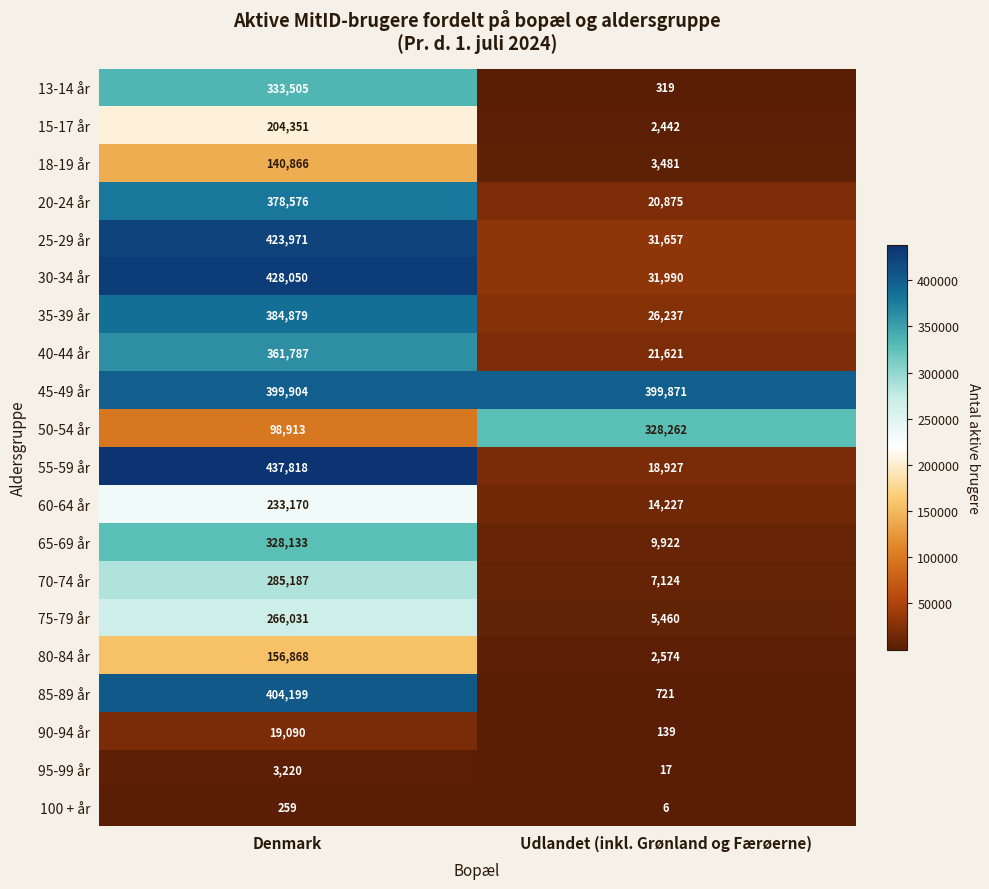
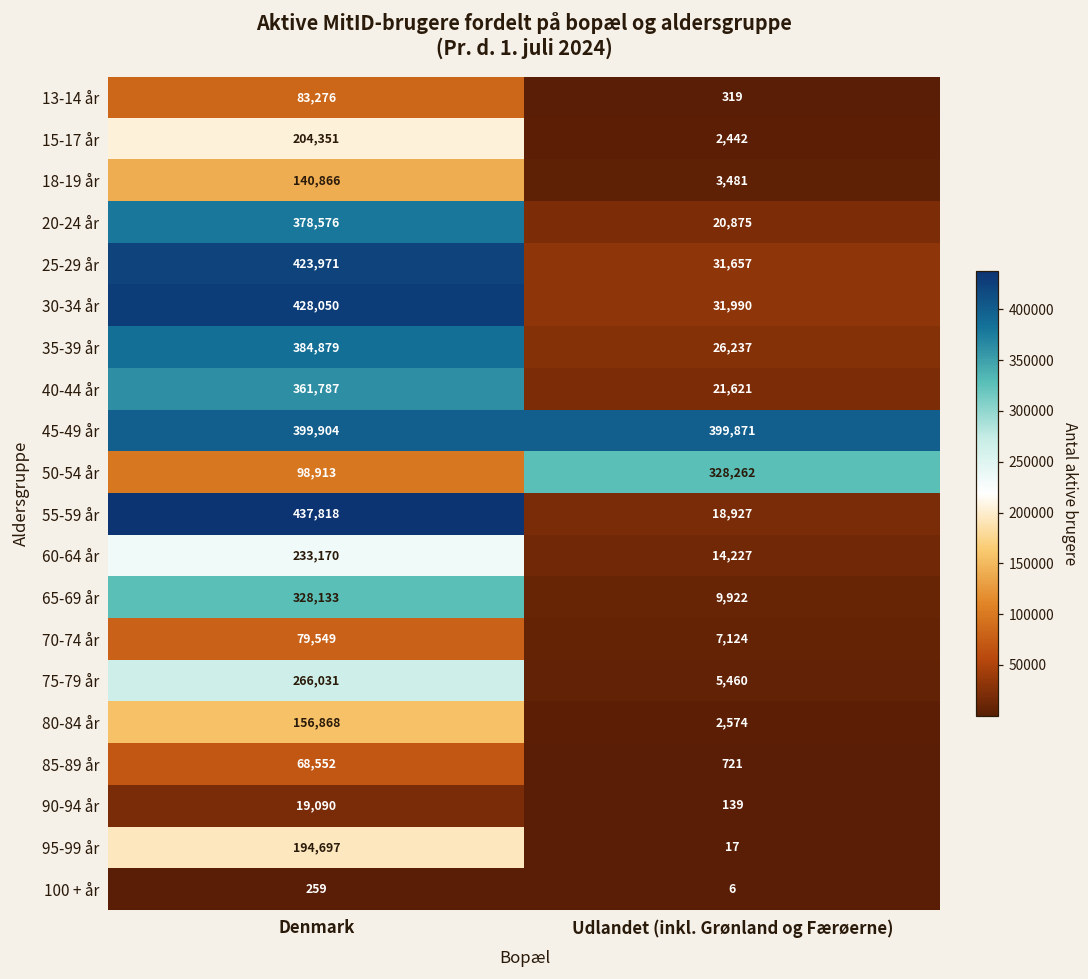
13-14 år, Denmark: 333,505 -> 83,276
70-74 år, Denmark: 285,187 -> 79,549
85-89 år, Denmark: 404,199 -> 68,552
95-99 år, Denmark: 3,220 -> 194,697
